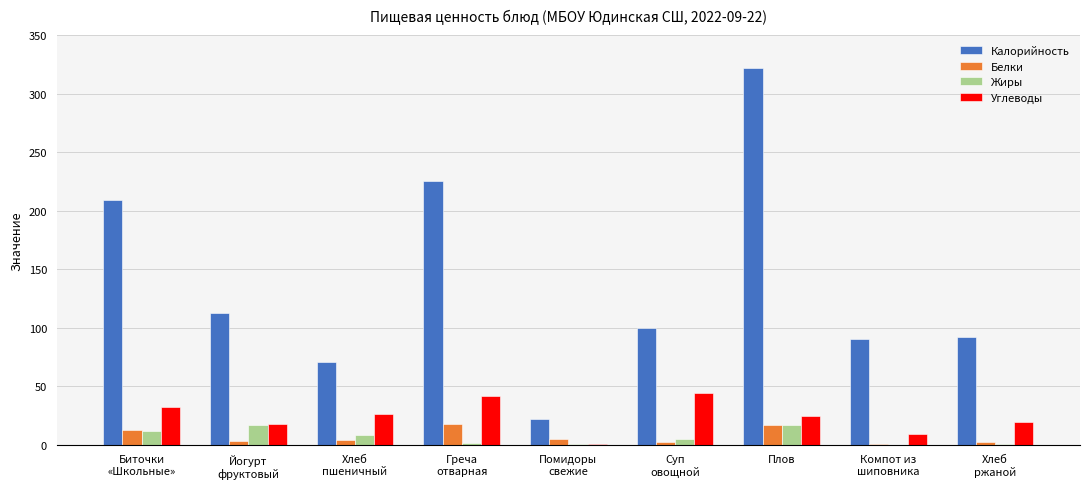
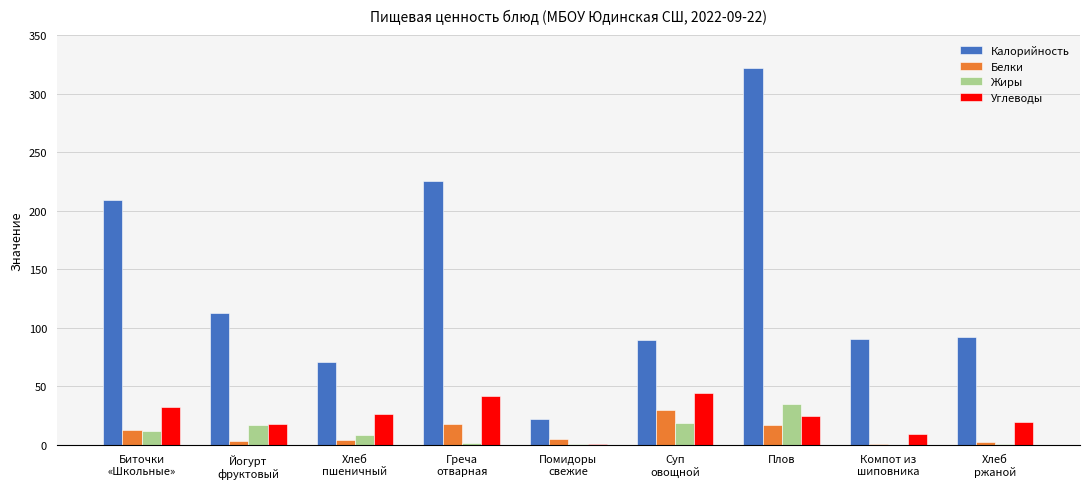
Калорийность, Суп овощной: 100 -> 89
Белки, Суп овощной: 3 -> 29
Жиры, Суп овощной: 5 -> 18
Жиры, Плов: 17 -> 35
